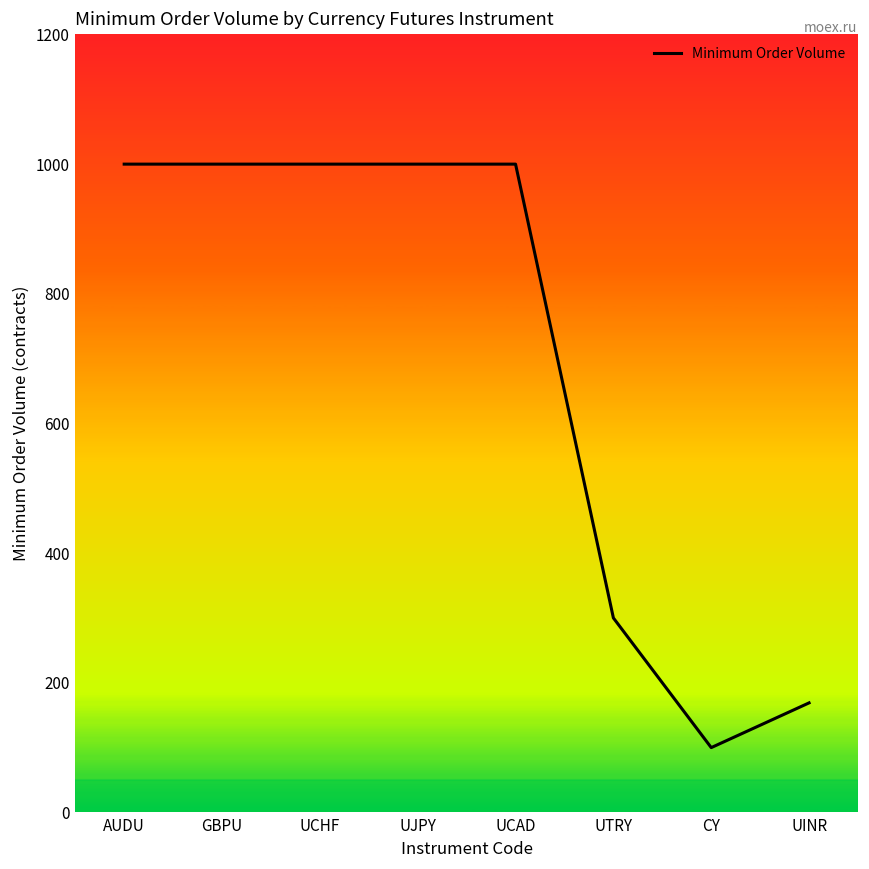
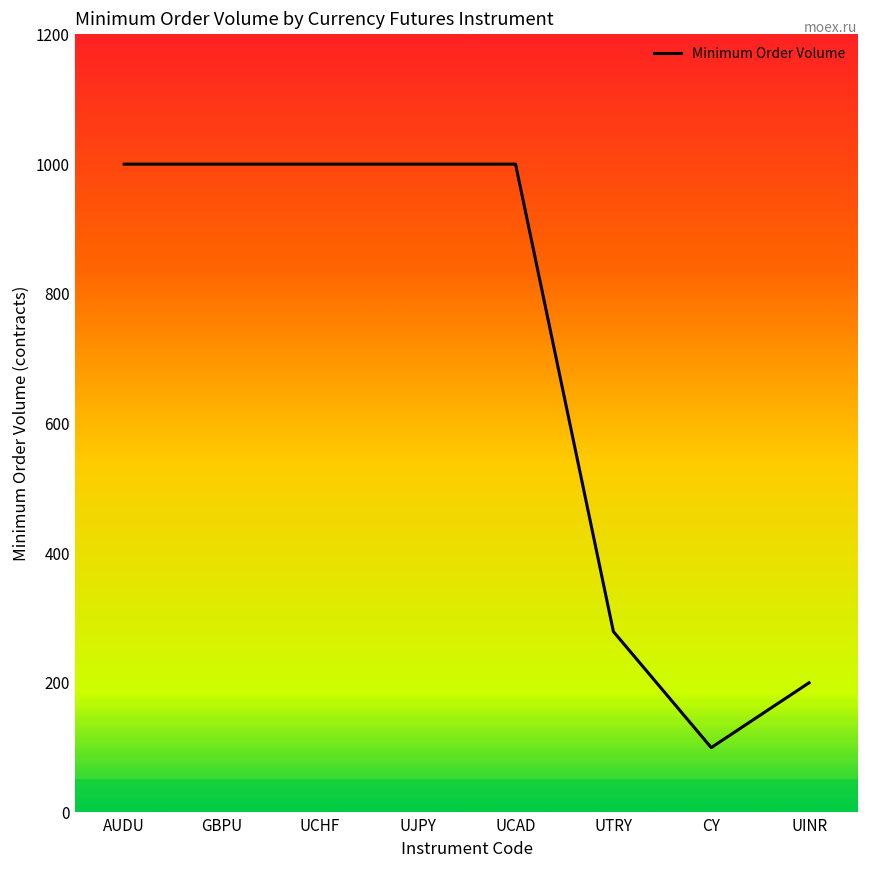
UTRY: 300 -> 280
UINR: 170 -> 200
